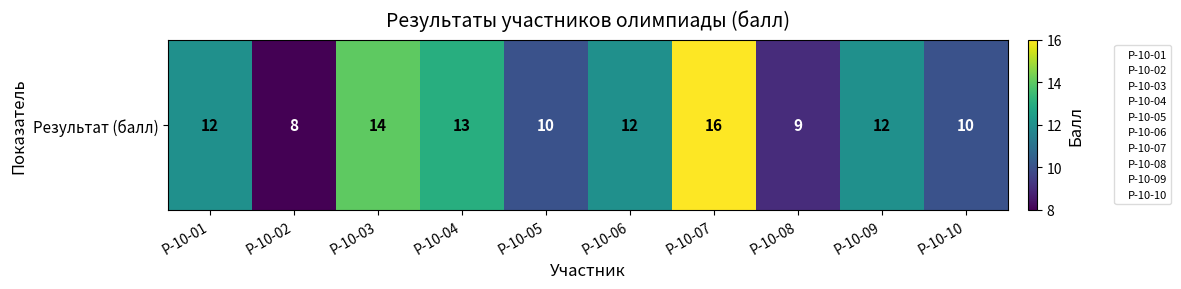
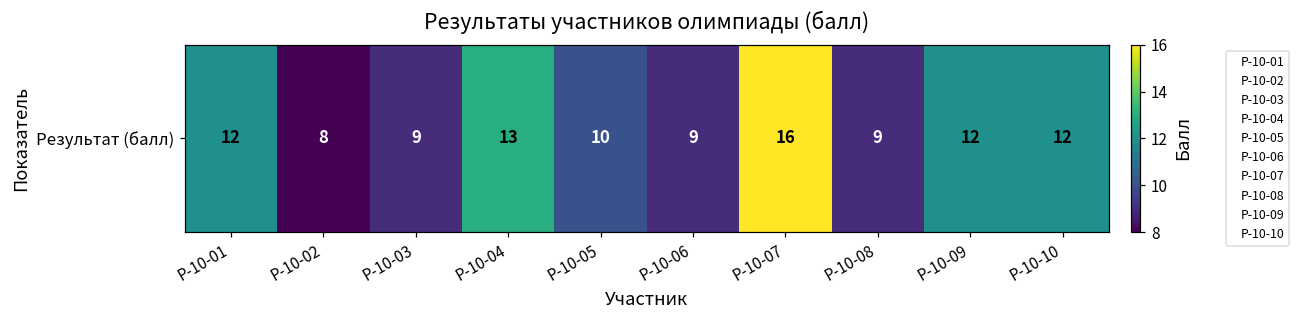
Результат (балл), Р-10-03: 14 -> 9
Результат (балл), Р-10-06: 12 -> 9
Результат (балл), Р-10-10: 10 -> 12
